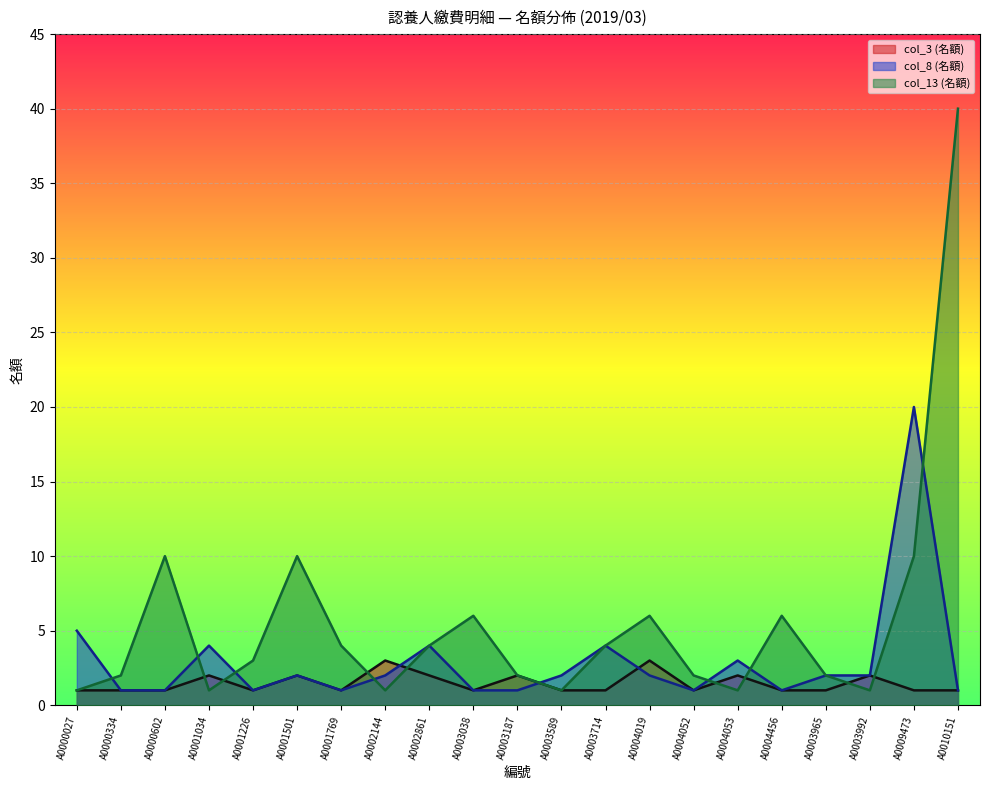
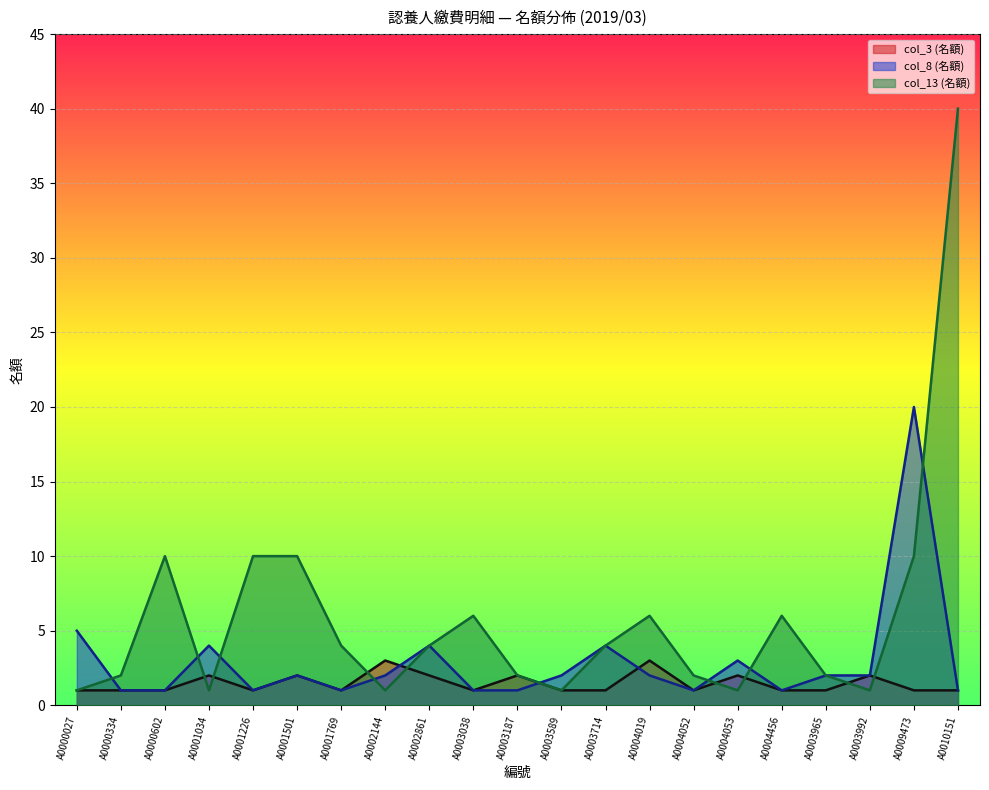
col_13 (名額), A0001226: 3 -> 10
